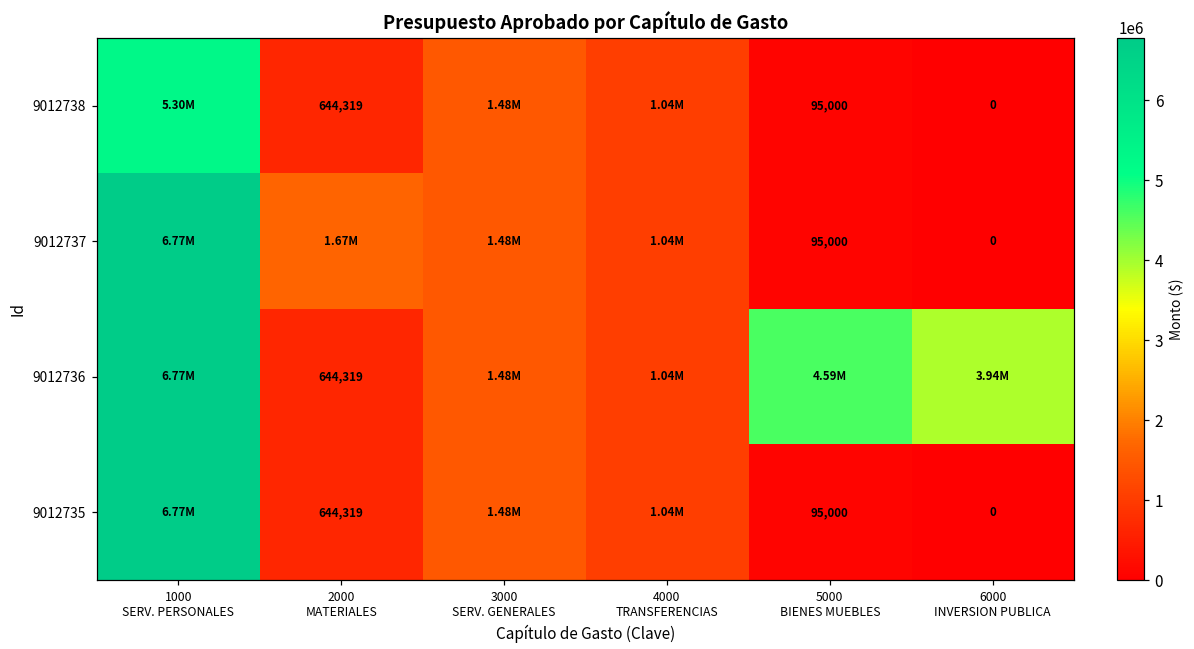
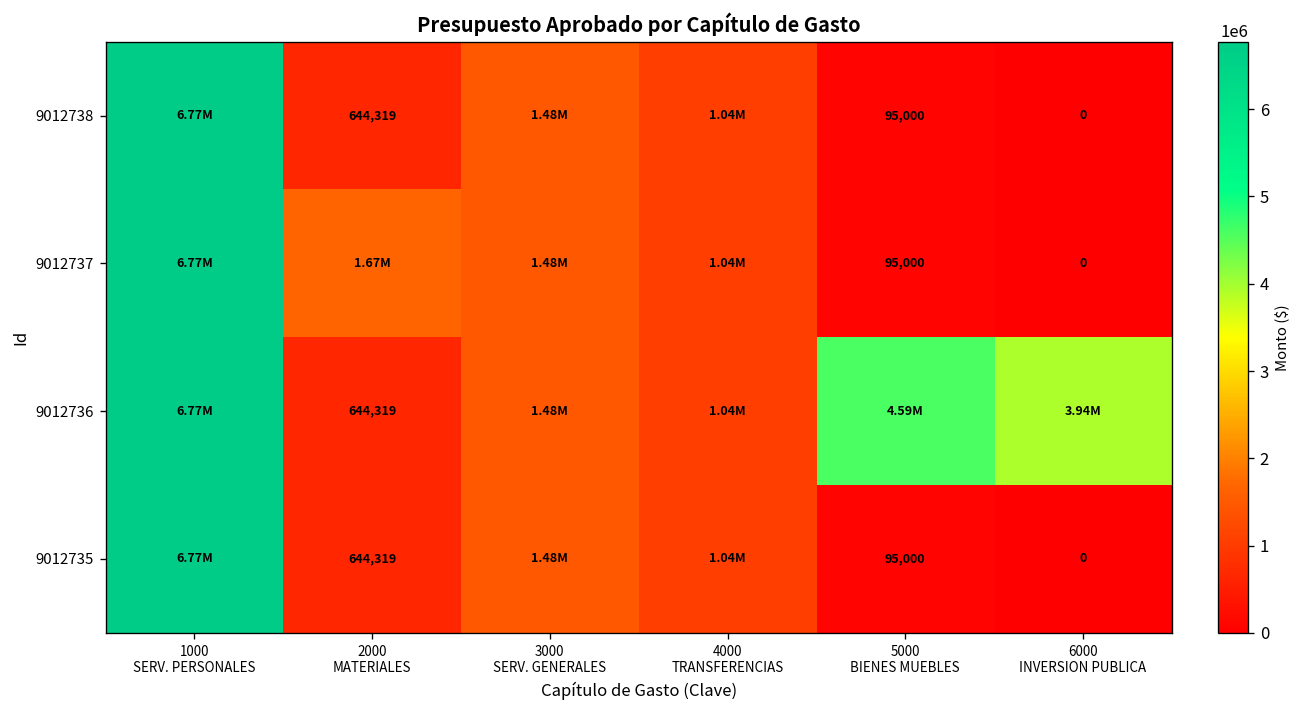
9012738, 1000 SERV. PERSONALES: 5.30M -> 6.77M
